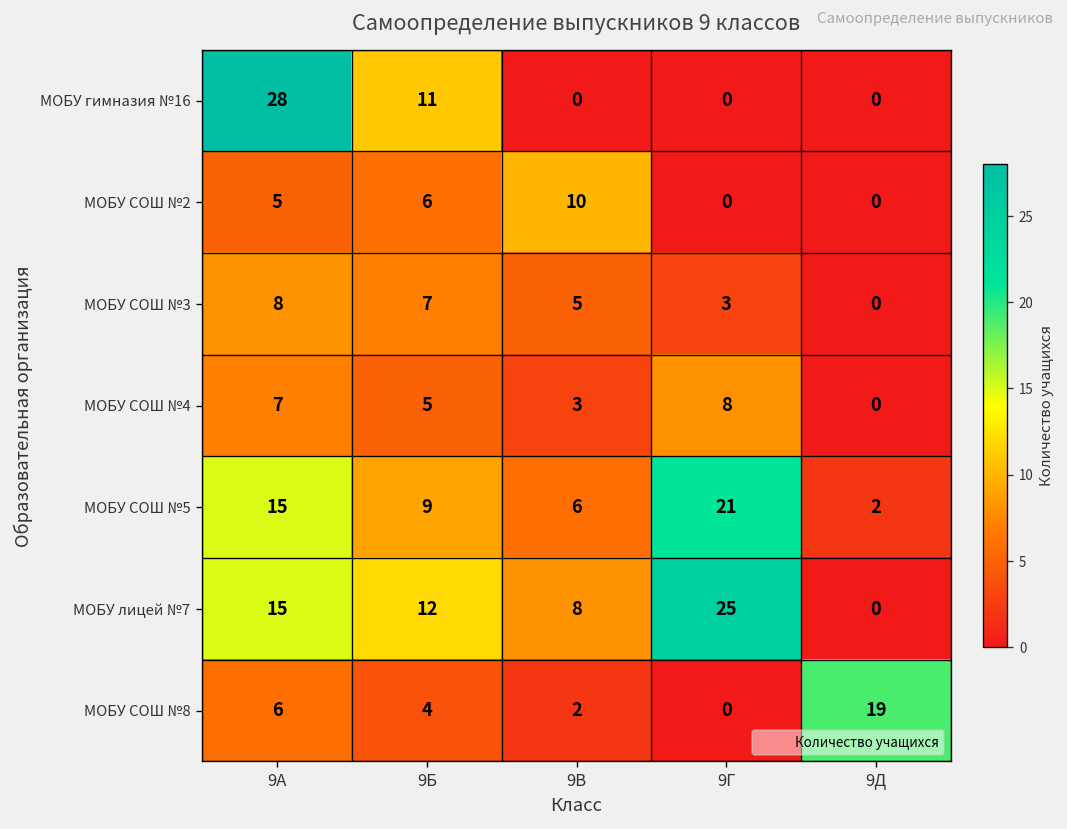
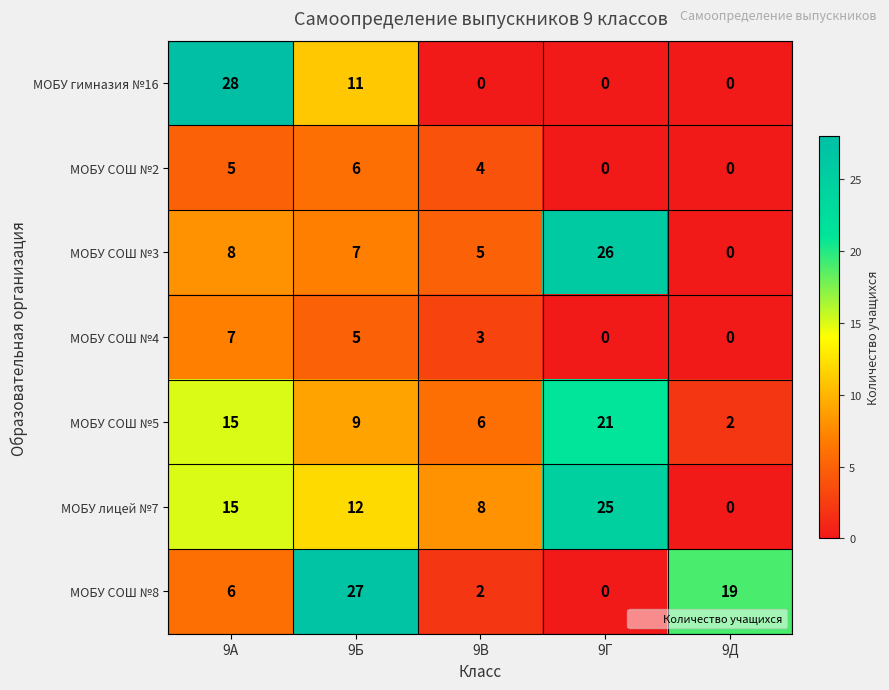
МОБУ СОШ №2, 9В: 10 -> 4
МОБУ СОШ №3, 9Г: 3 -> 26
МОБУ СОШ №4, 9Г: 8 -> 0
МОБУ СОШ №8, 9Б: 4 -> 27
